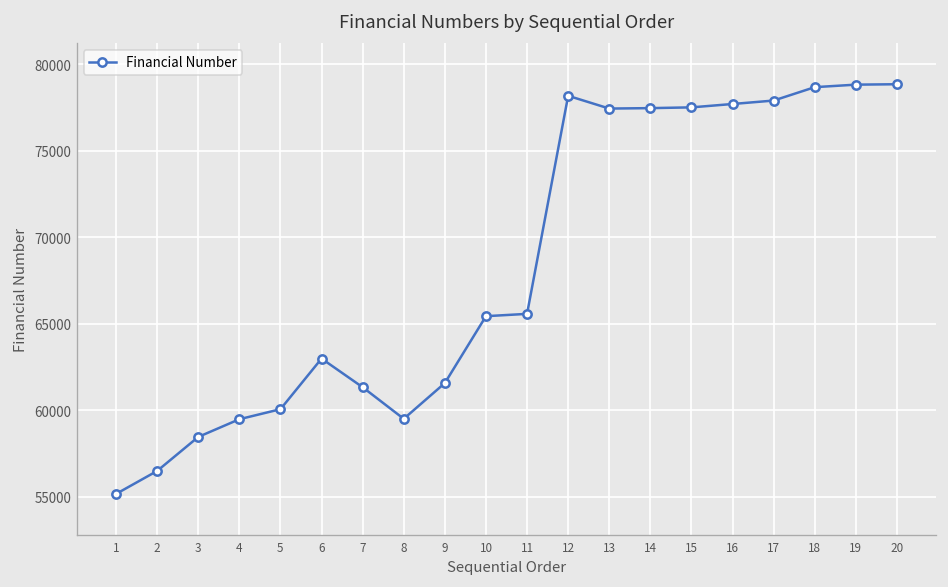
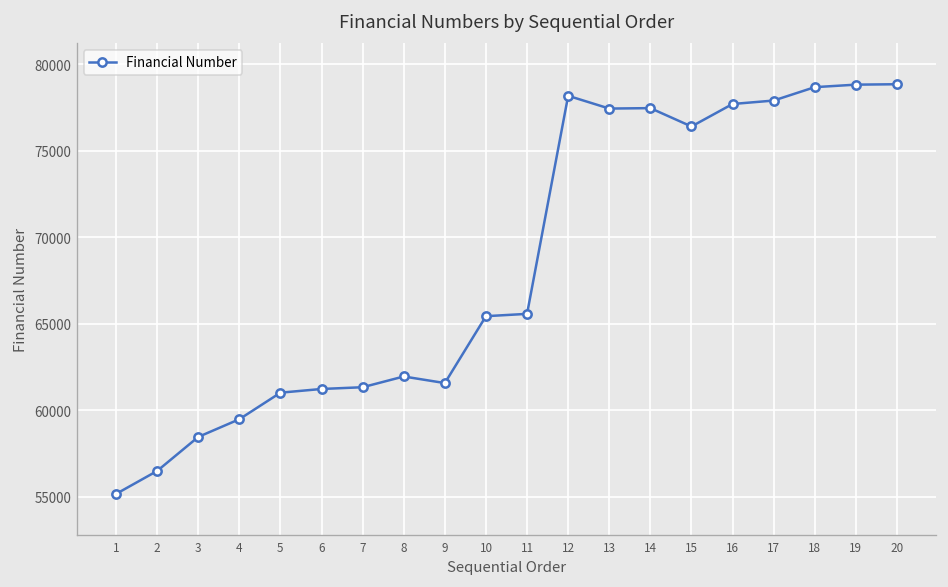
5: 60100 -> 61000
6: 63000 -> 61200
8: 59500 -> 61900
15: 77500 -> 76400
